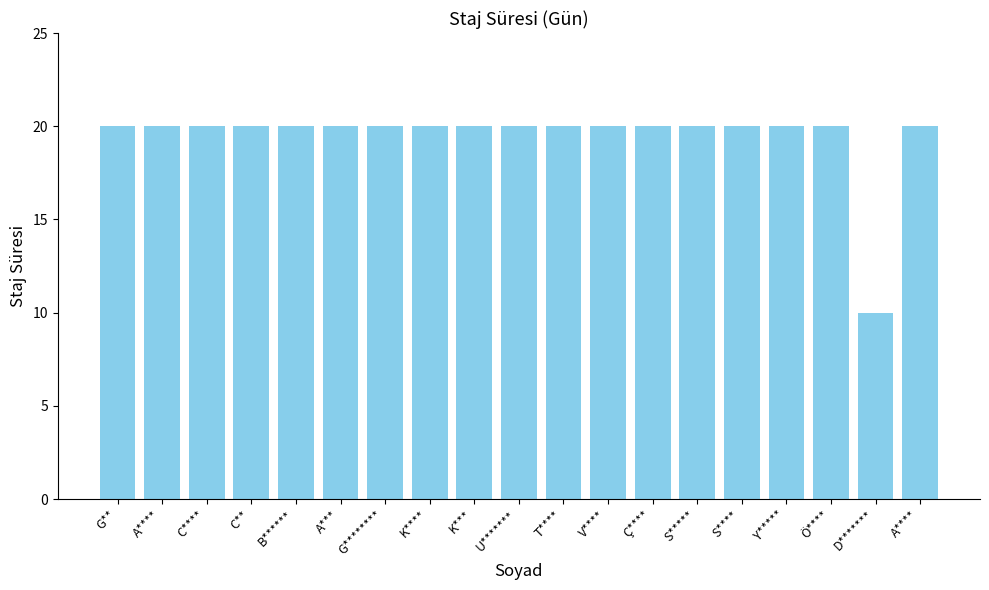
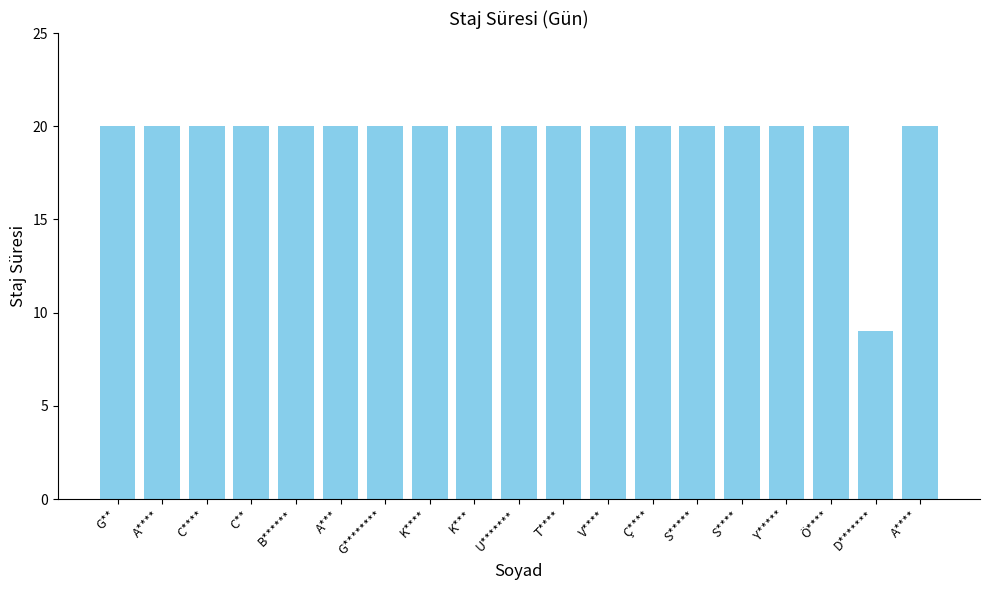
D*******: 10 -> 9
